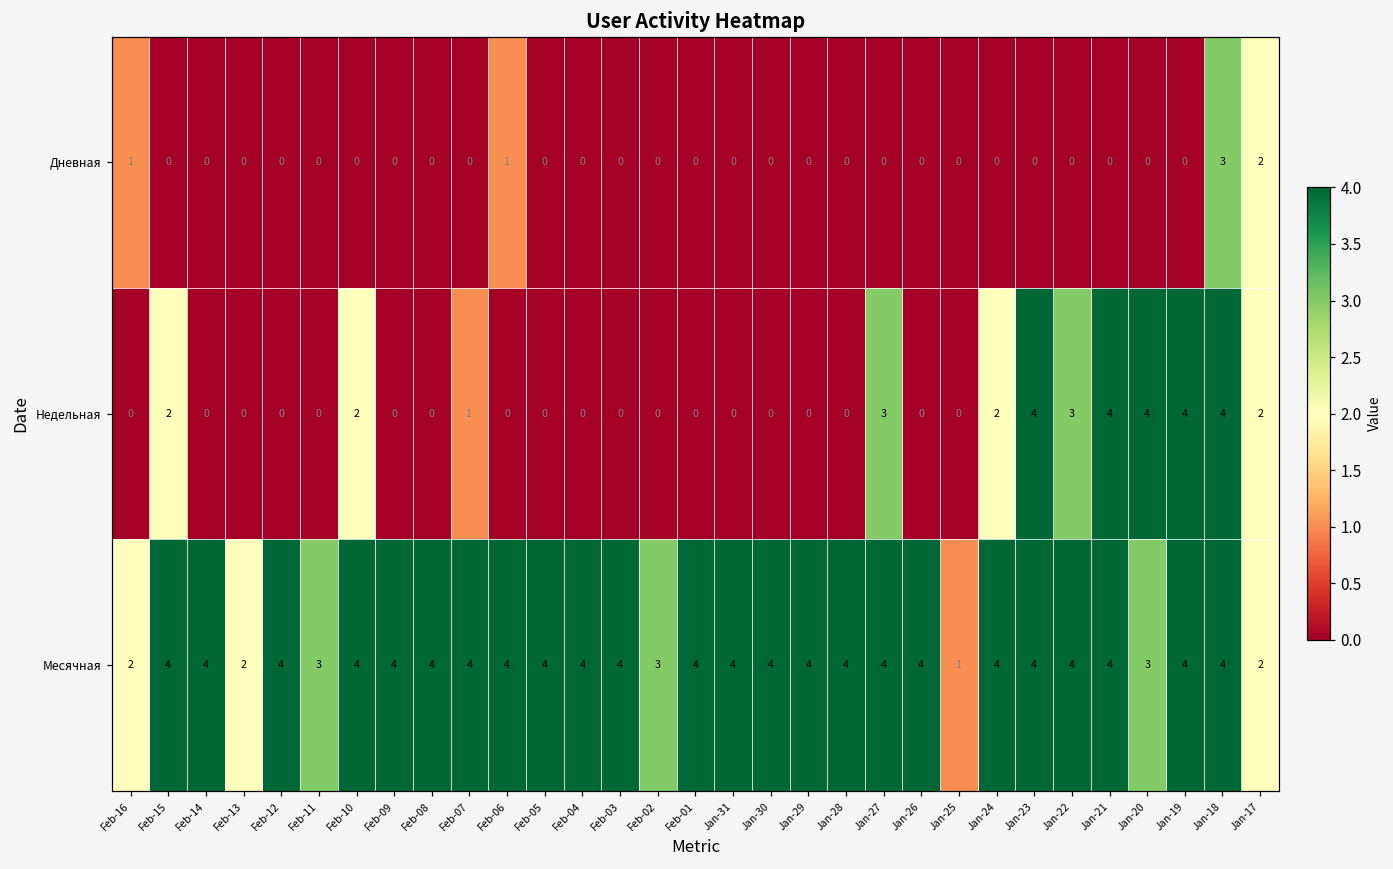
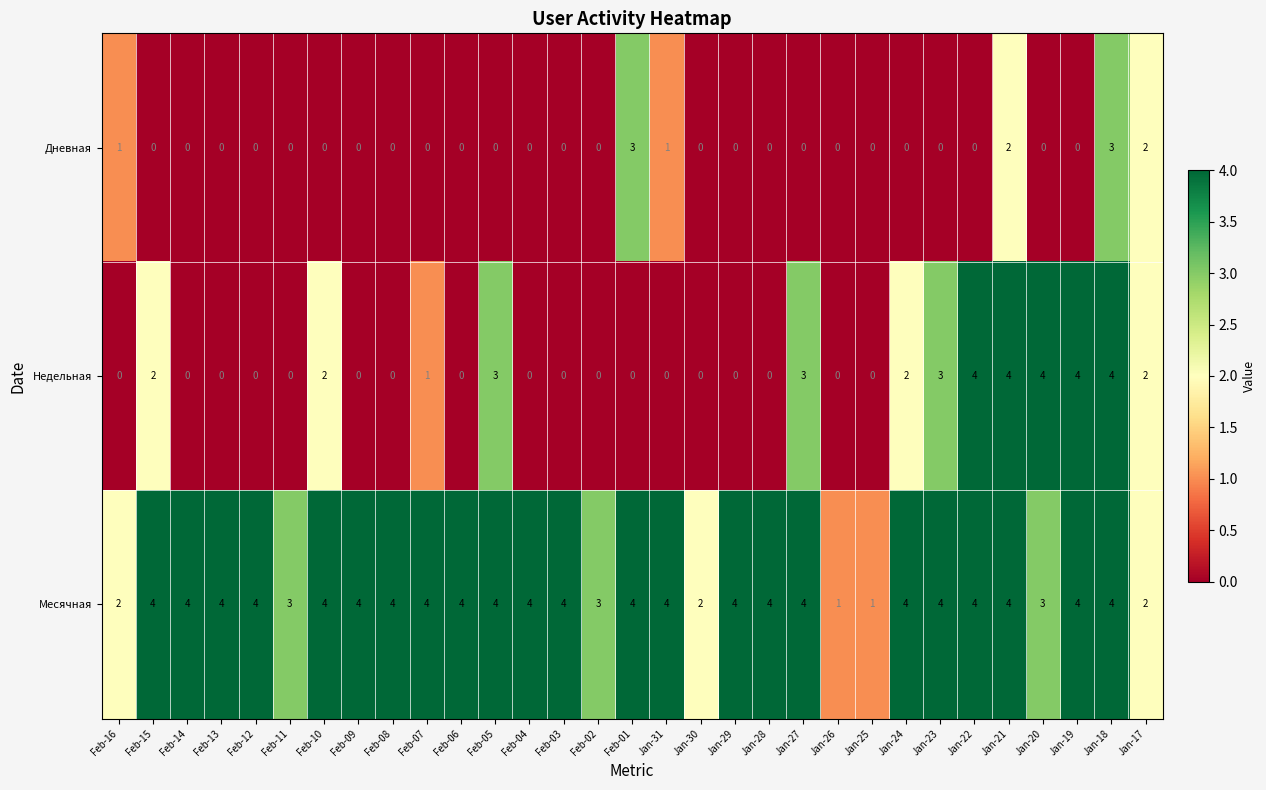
Дневная, Feb-06: 1 -> 0
Дневная, Feb-01: 0 -> 3
Дневная, Jan-31: 0 -> 1
Дневная, Jan-21: 0 -> 2
Недельная, Feb-05: 0 -> 3
Недельная, Jan-23: 4 -> 3
Недельная, Jan-22: 3 -> 4
Месячная, Feb-13: 2 -> 4
Месячная, Jan-30: 4 -> 2
Месячная, Jan-26: 4 -> 1
